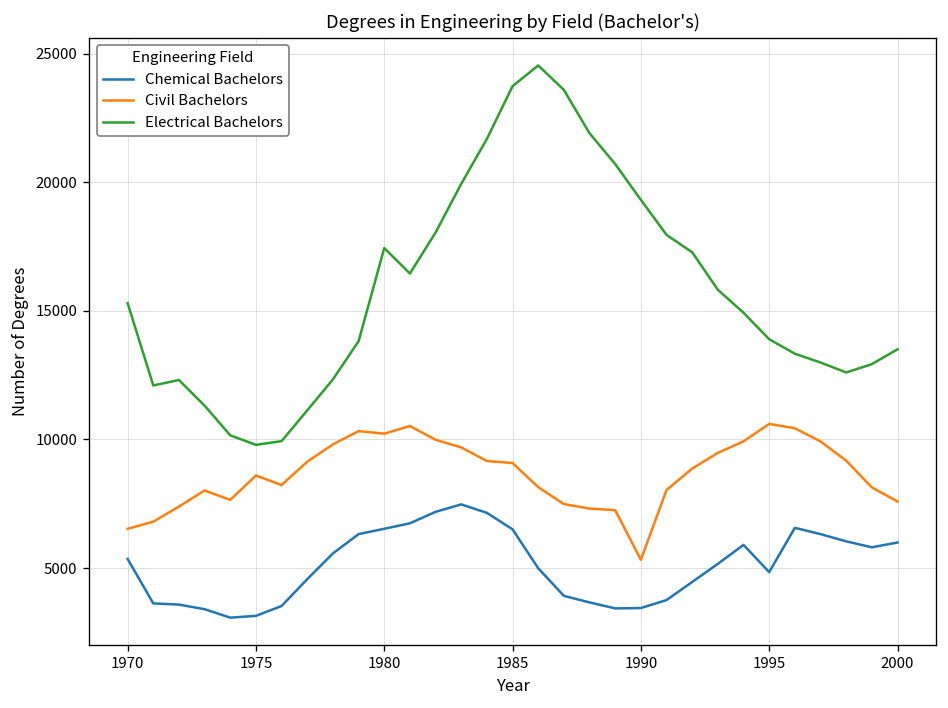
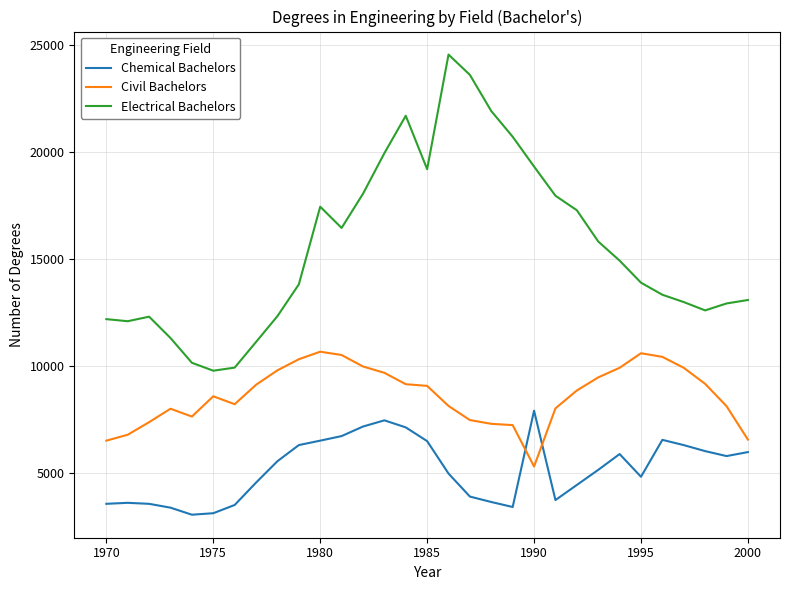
Chemical Bachelors, 1970: 5400 -> 3600
Electrical Bachelors, 1970: 15300 -> 12200
Civil Bachelors, 1980: 10200 -> 10700
Electrical Bachelors, 1985: 23700 -> 19200
Chemical Bachelors, 1990: 3400 -> 7900
Civil Bachelors, 2000: 7600 -> 6600
Electrical Bachelors, 2000: 13500 -> 13100
